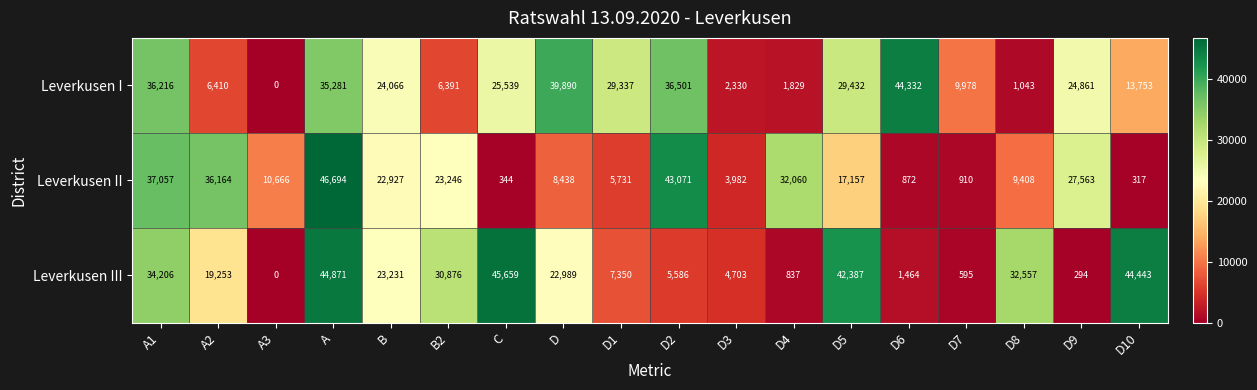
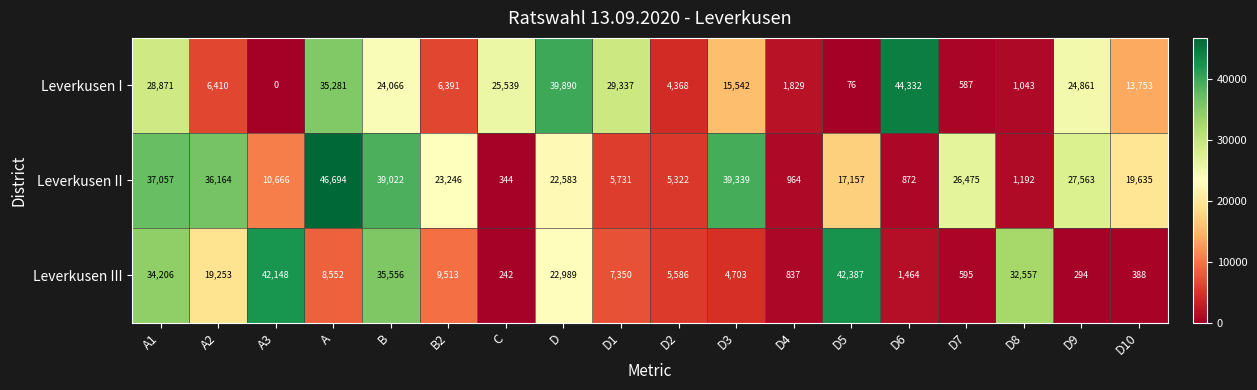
Leverkusen I, A1: 36,216 -> 28,871
Leverkusen I, D2: 36,501 -> 4,368
Leverkusen I, D3: 2,330 -> 15,542
Leverkusen I, D5: 29,432 -> 76
Leverkusen I, D7: 9,978 -> 587
Leverkusen II, B: 22,927 -> 39,022
Leverkusen II, D: 8,438 -> 22,583
Leverkusen II, D2: 43,071 -> 5,322
Leverkusen II, D3: 3,982 -> 39,339
Leverkusen II, D4: 32,060 -> 964
Leverkusen II, D7: 910 -> 26,475
Leverkusen II, D8: 9,408 -> 1,192
Leverkusen II, D10: 317 -> 19,635
Leverkusen III, A3: 0 -> 42,148
Leverkusen III, A: 44,871 -> 8,552
Leverkusen III, B: 23,231 -> 35,556
Leverkusen III, B2: 30,876 -> 9,513
Leverkusen III, C: 45,659 -> 242
Leverkusen III, D10: 44,443 -> 388
